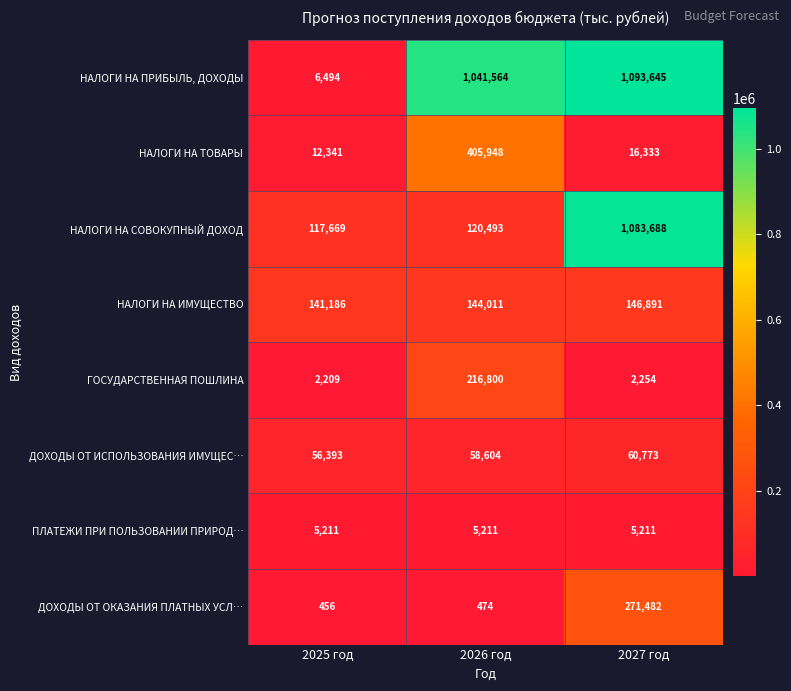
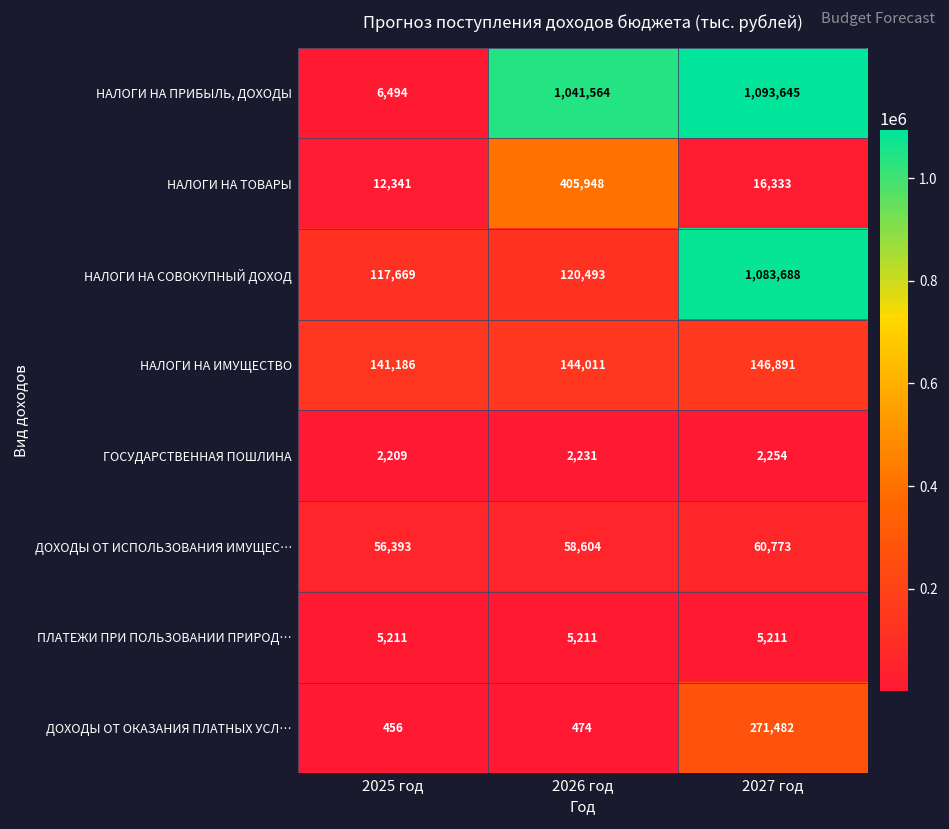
ГОСУДАРСТВЕННАЯ ПОШЛИНА, 2026 год: 216,800 -> 2,231
